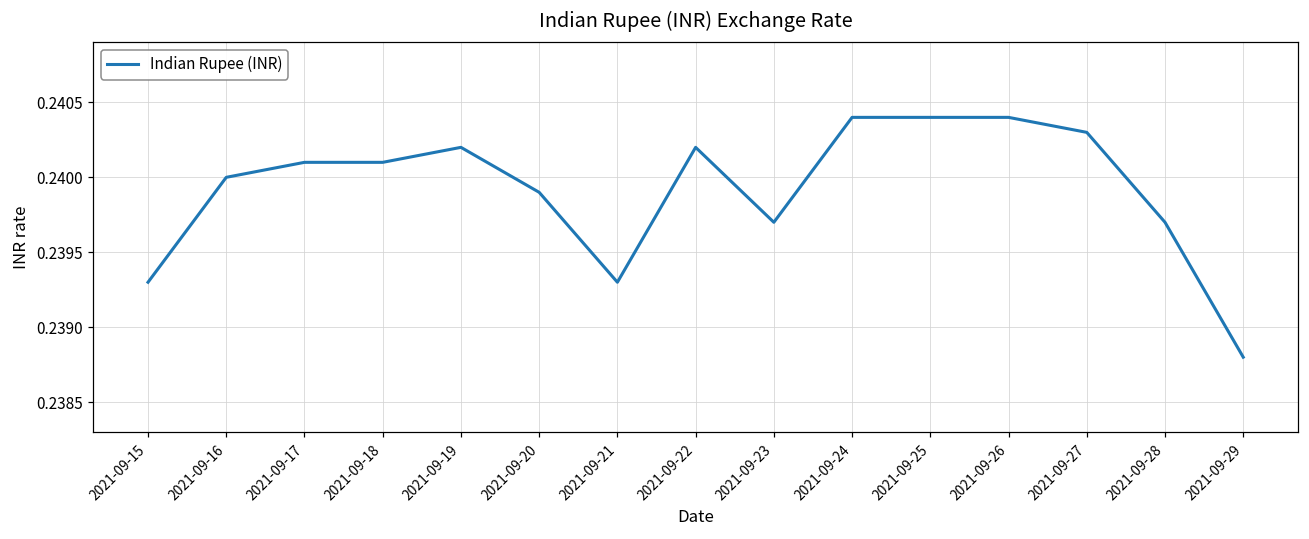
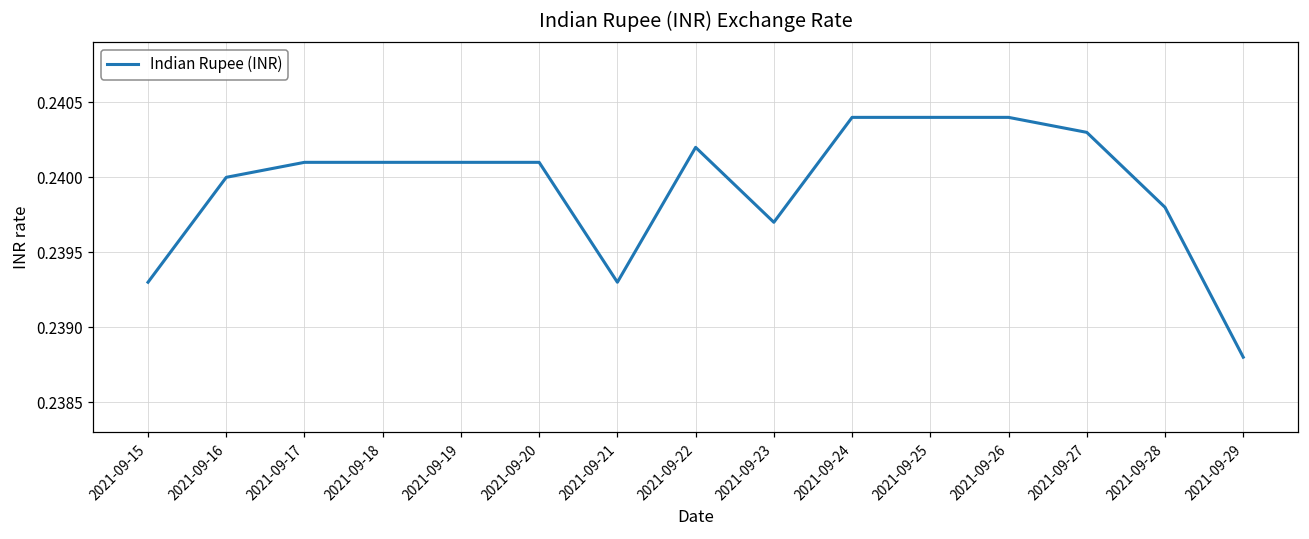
2021-09-19: 0.2402 -> 0.2401
2021-09-20: 0.2399 -> 0.2401
2021-09-28: 0.2397 -> 0.2398
